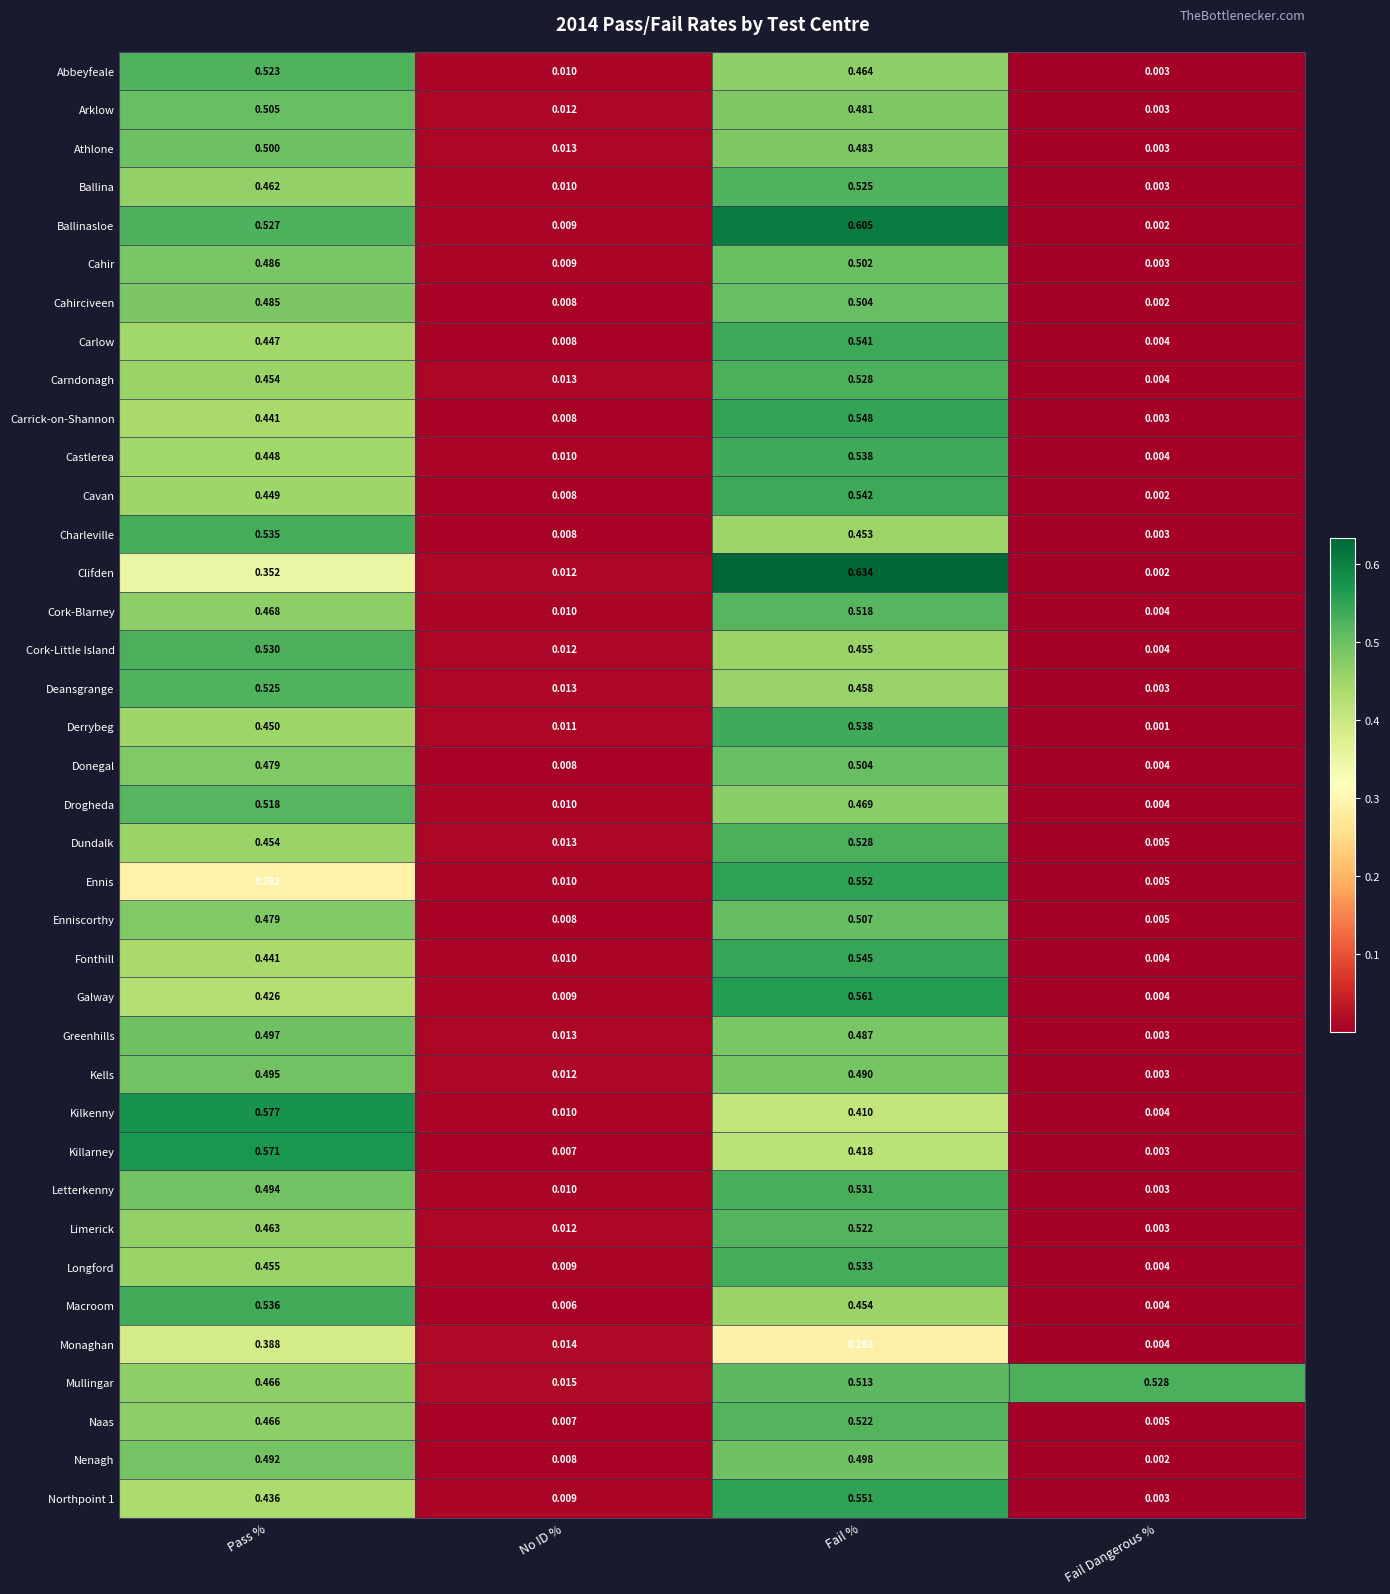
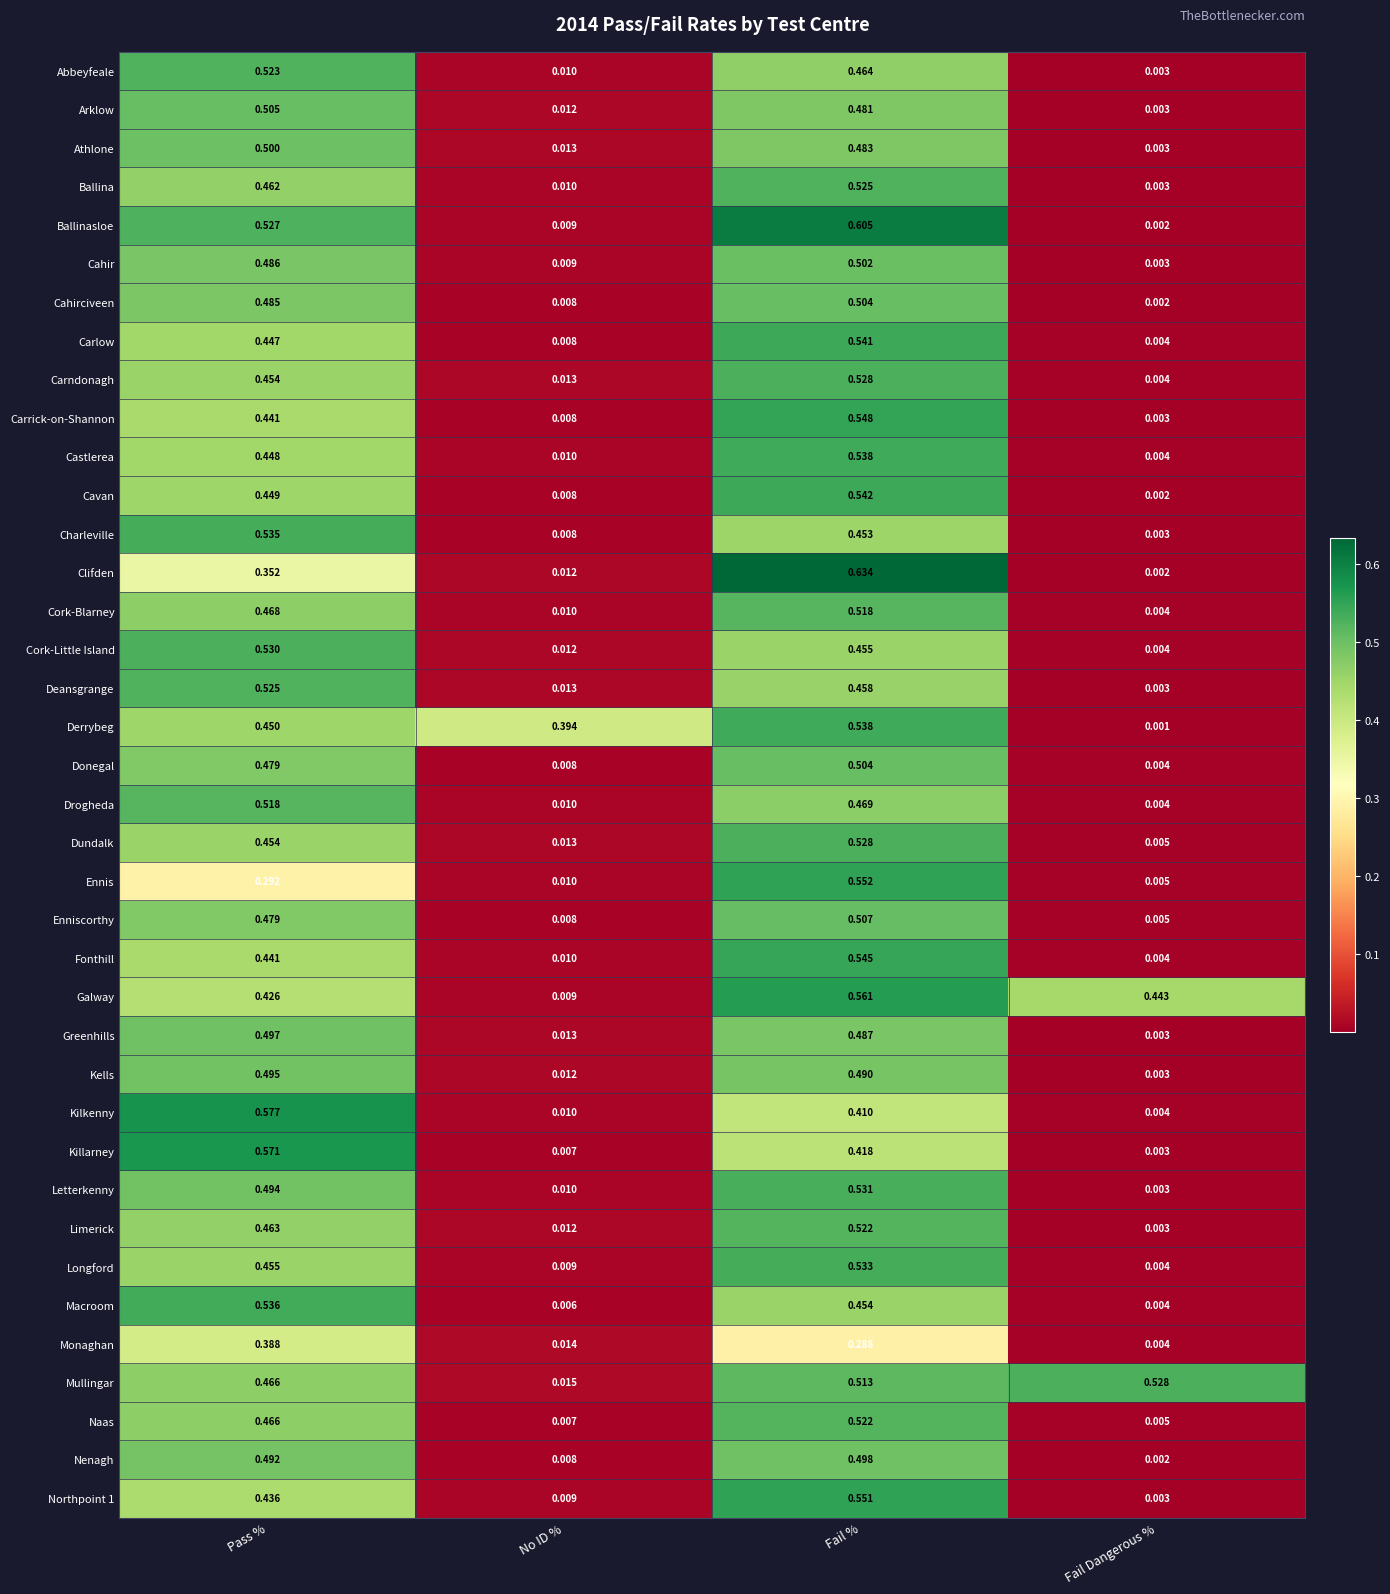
Derrybeg, No ID %: 0.011 -> 0.394
Galway, Fail Dangerous %: 0.004 -> 0.443
